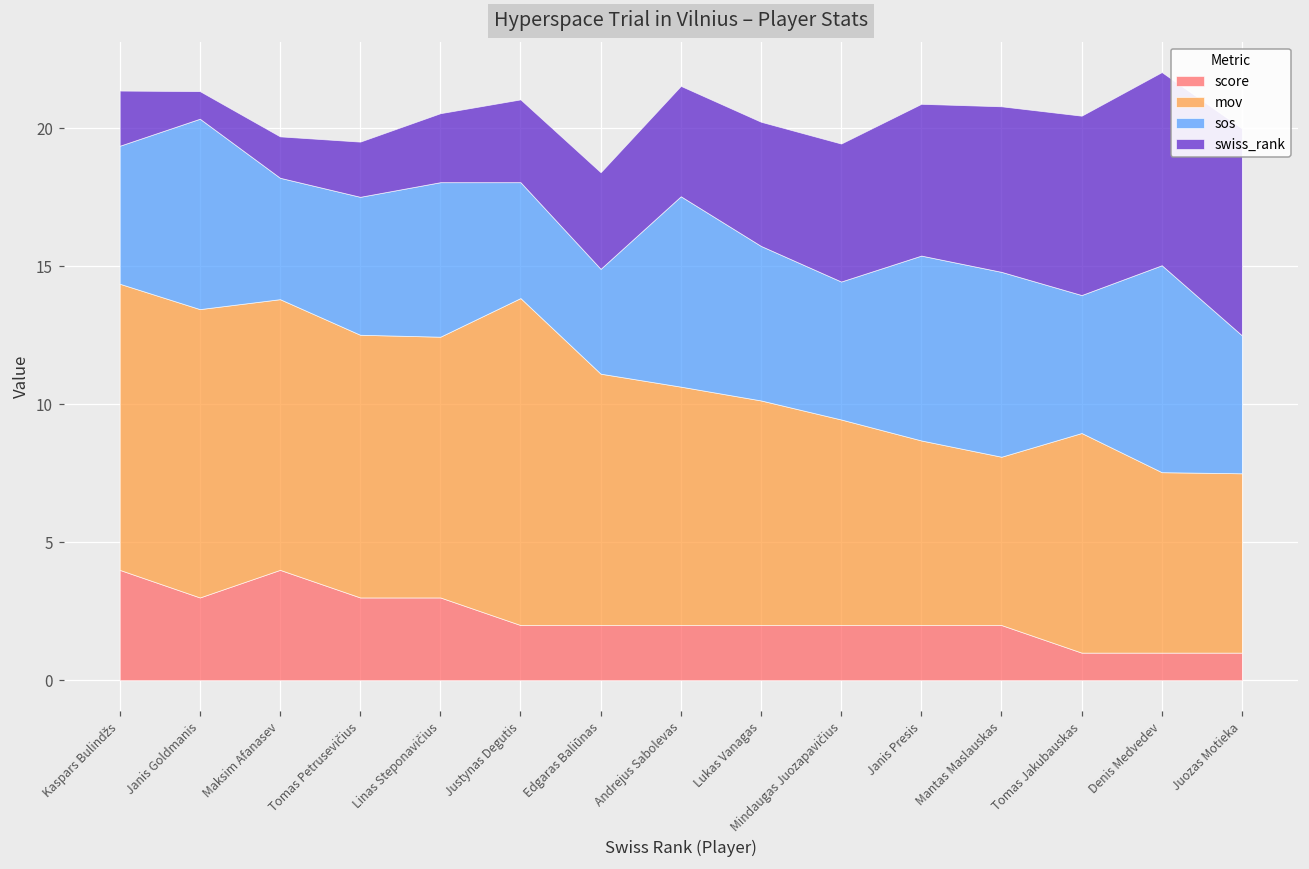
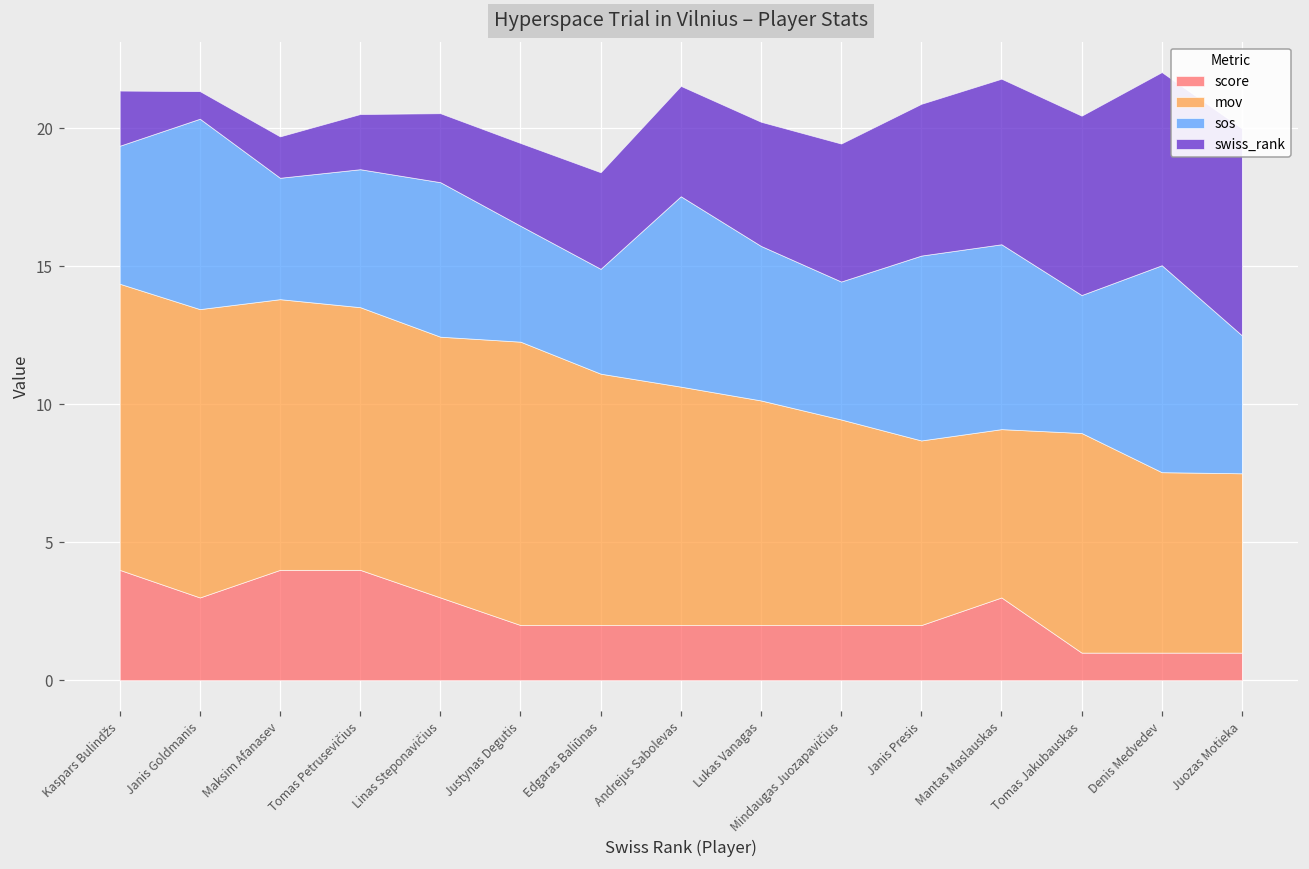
score, Tomas Petrusevičius: 3 -> 4
mov, Justynas Degutis: 11.9 -> 10.3
score, Mantas Maslauskas: 2 -> 3
